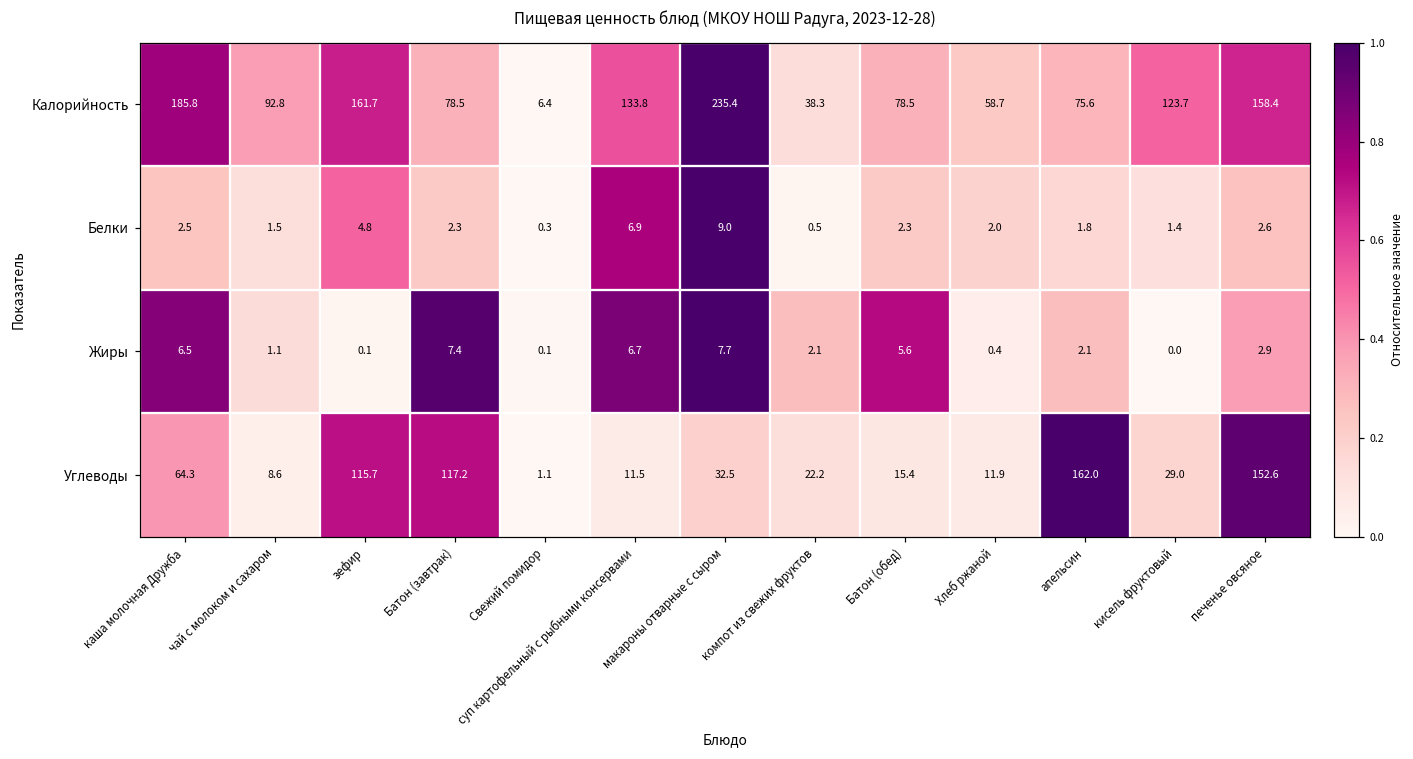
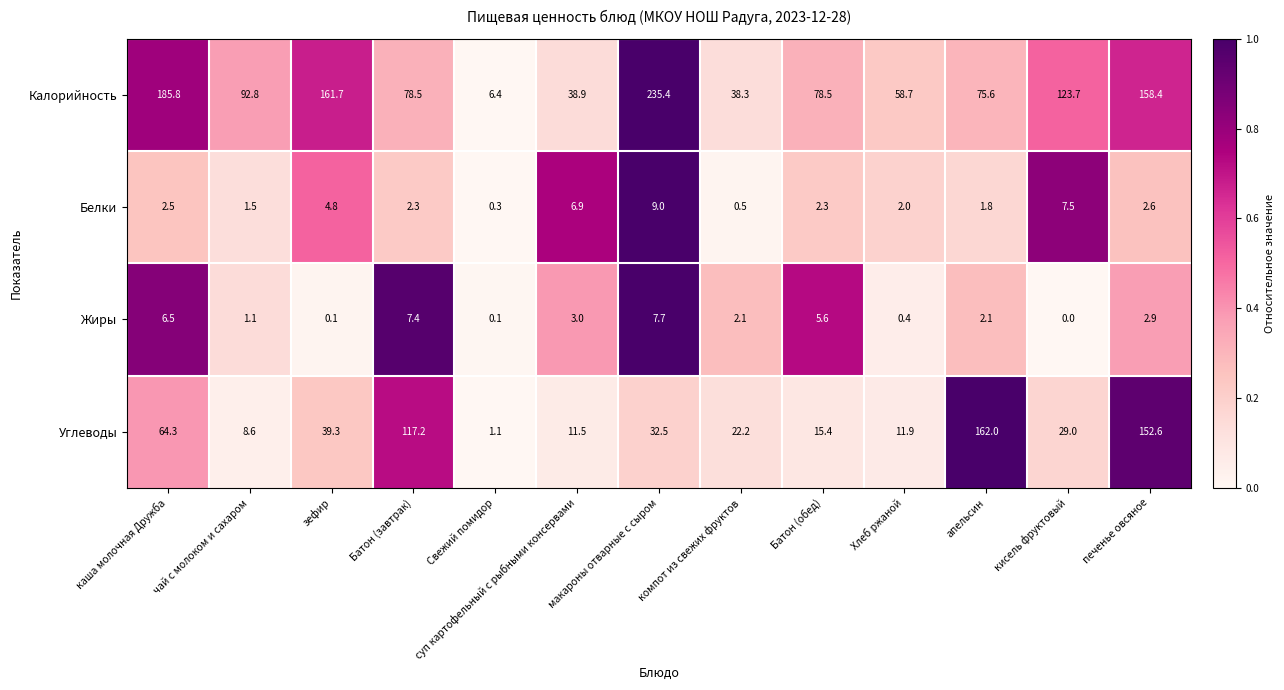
Калорийность, суп картофельный с рыбными консервами: 133.8 -> 38.9
Белки, кисель фруктовый: 1.4 -> 7.5
Жиры, суп картофельный с рыбными консервами: 6.7 -> 3.0
Углеводы, зефир: 115.7 -> 39.3
